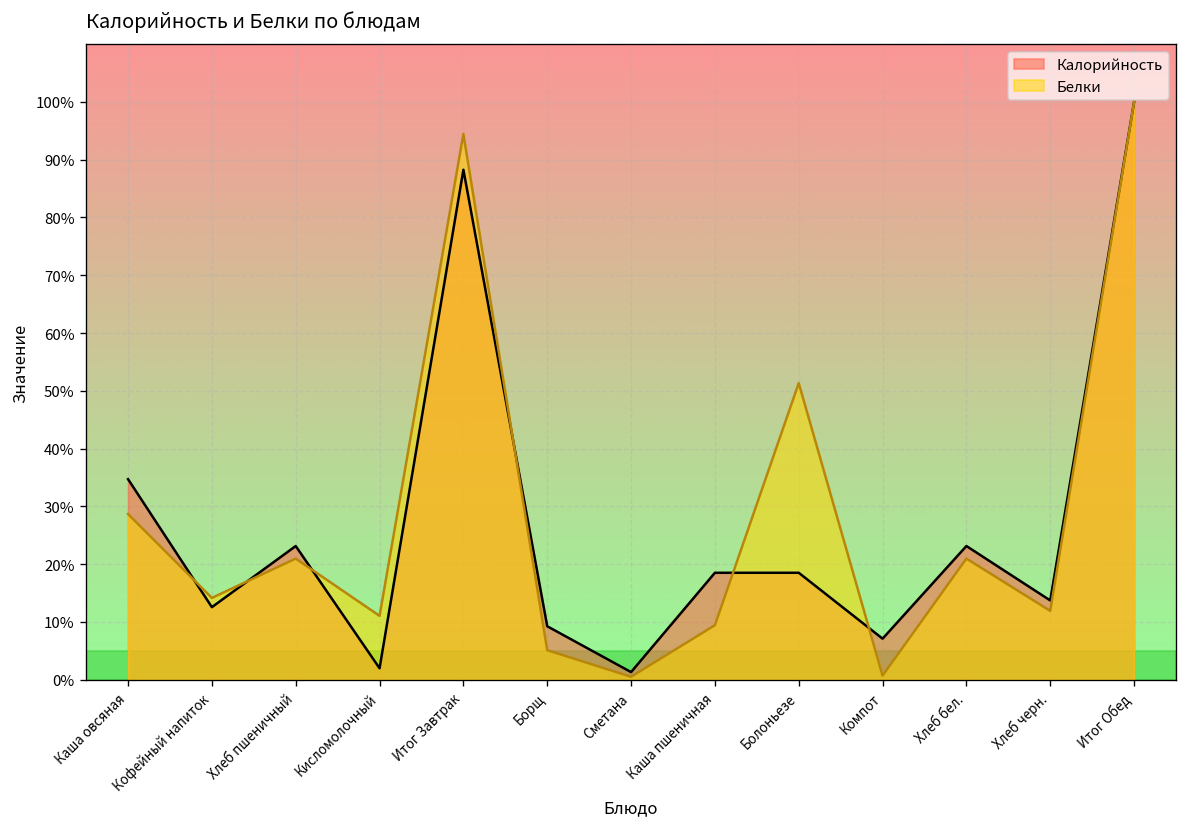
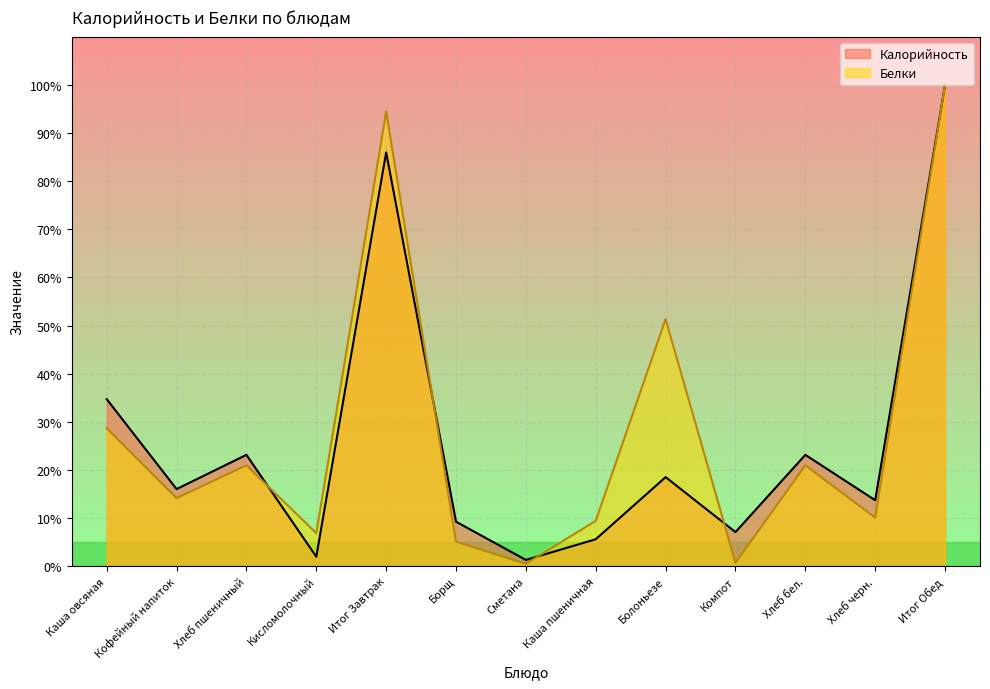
Калорийность, Кофейный напиток: 13% -> 16%
Белки, Кисломолочный: 11% -> 7%
Калорийность, Итог Завтрак: 88% -> 86%
Калорийность, Каша пшеничная: 19% -> 6%
Белки, Хлеб черн.: 12% -> 10%
